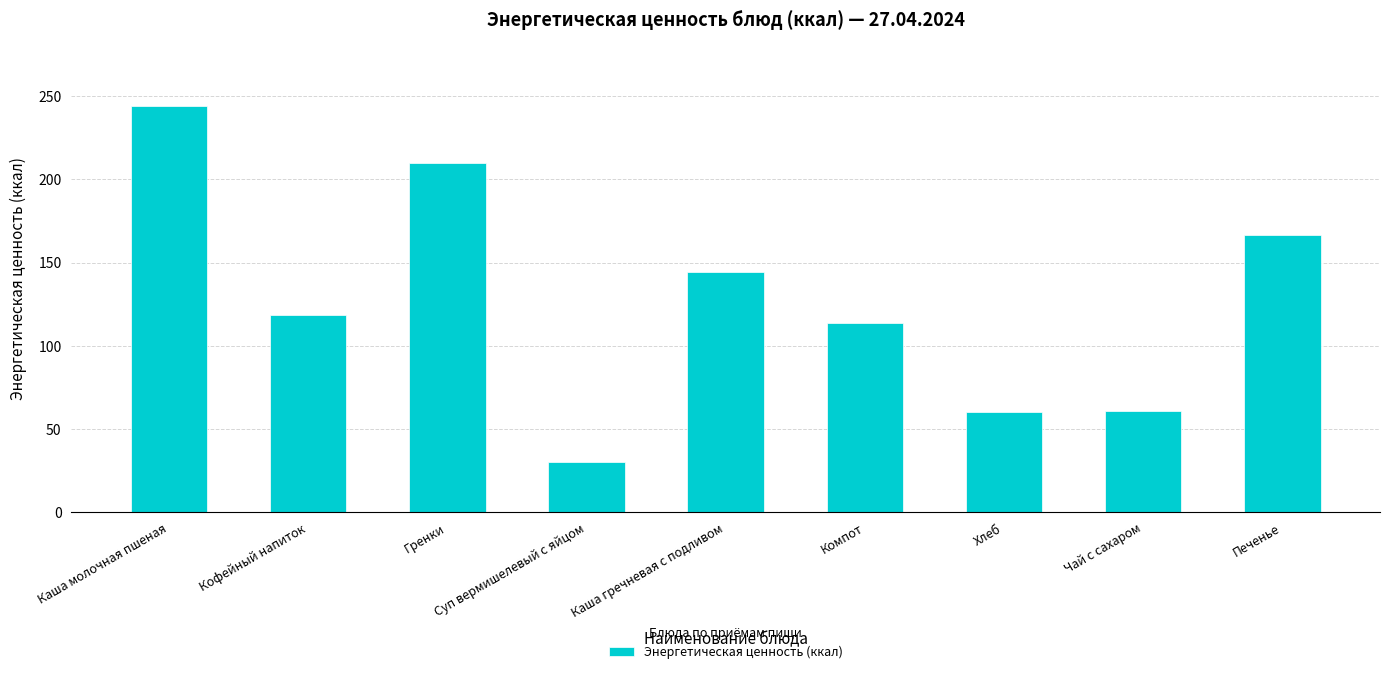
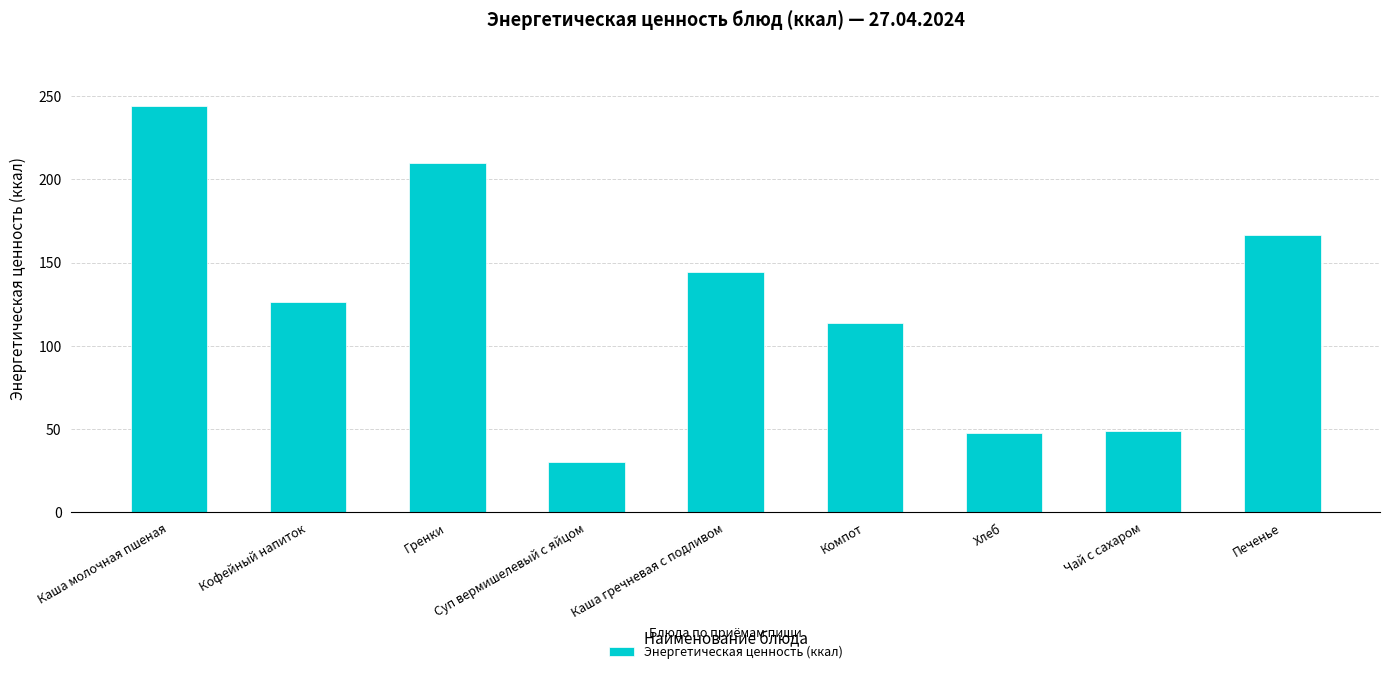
Кофейный напиток: 119 -> 126
Хлеб: 60 -> 48
Чай с сахаром: 61 -> 49
